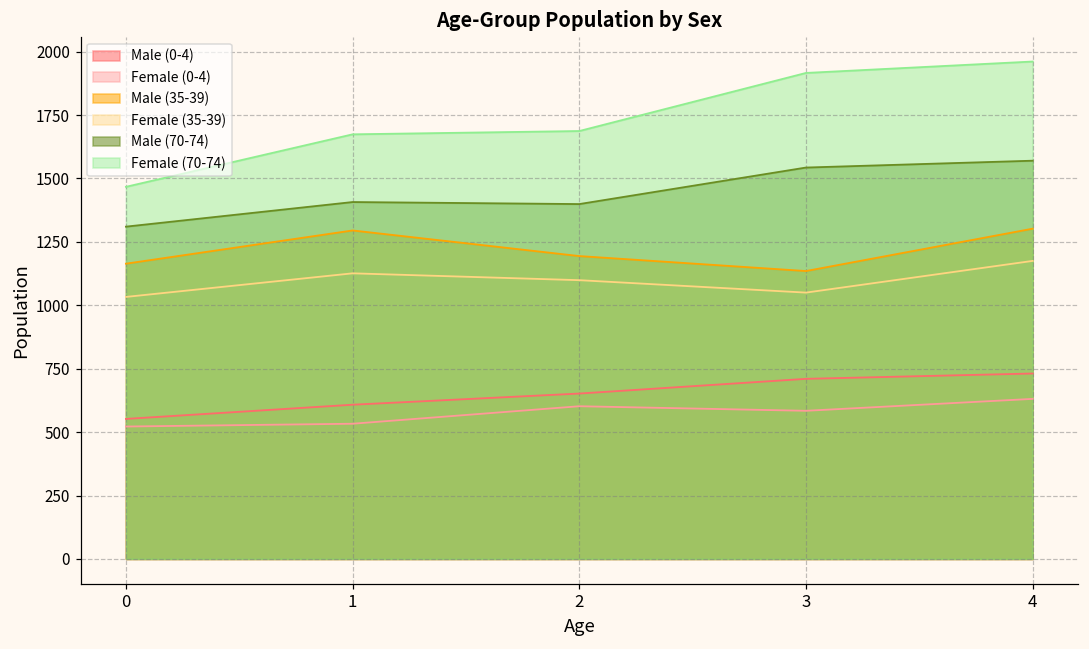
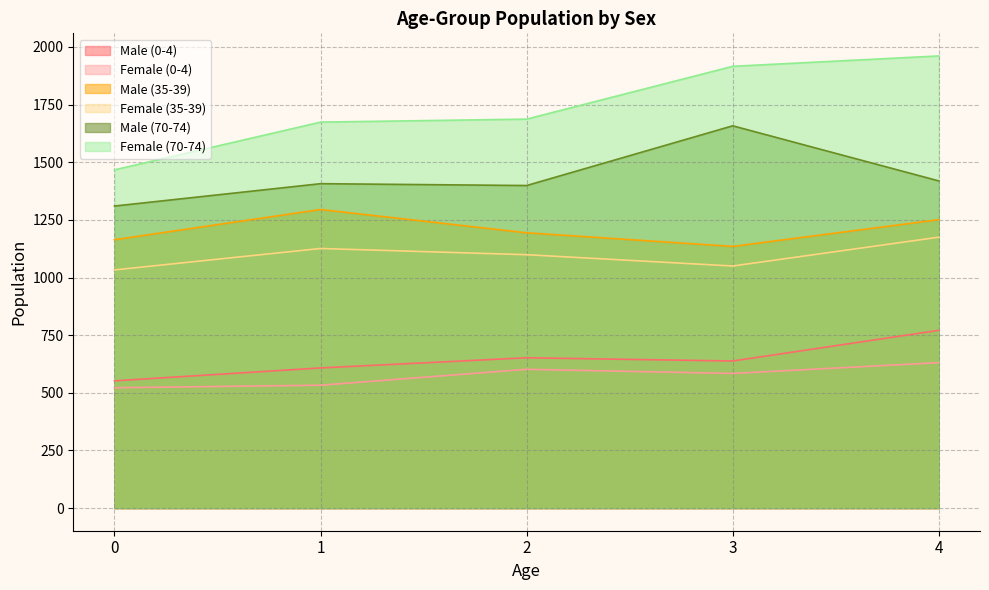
Male (0-4), 3: 710 -> 640
Male (70-74), 3: 1540 -> 1660
Male (0-4), 4: 730 -> 770
Male (35-39), 4: 1300 -> 1250
Male (70-74), 4: 1570 -> 1420
